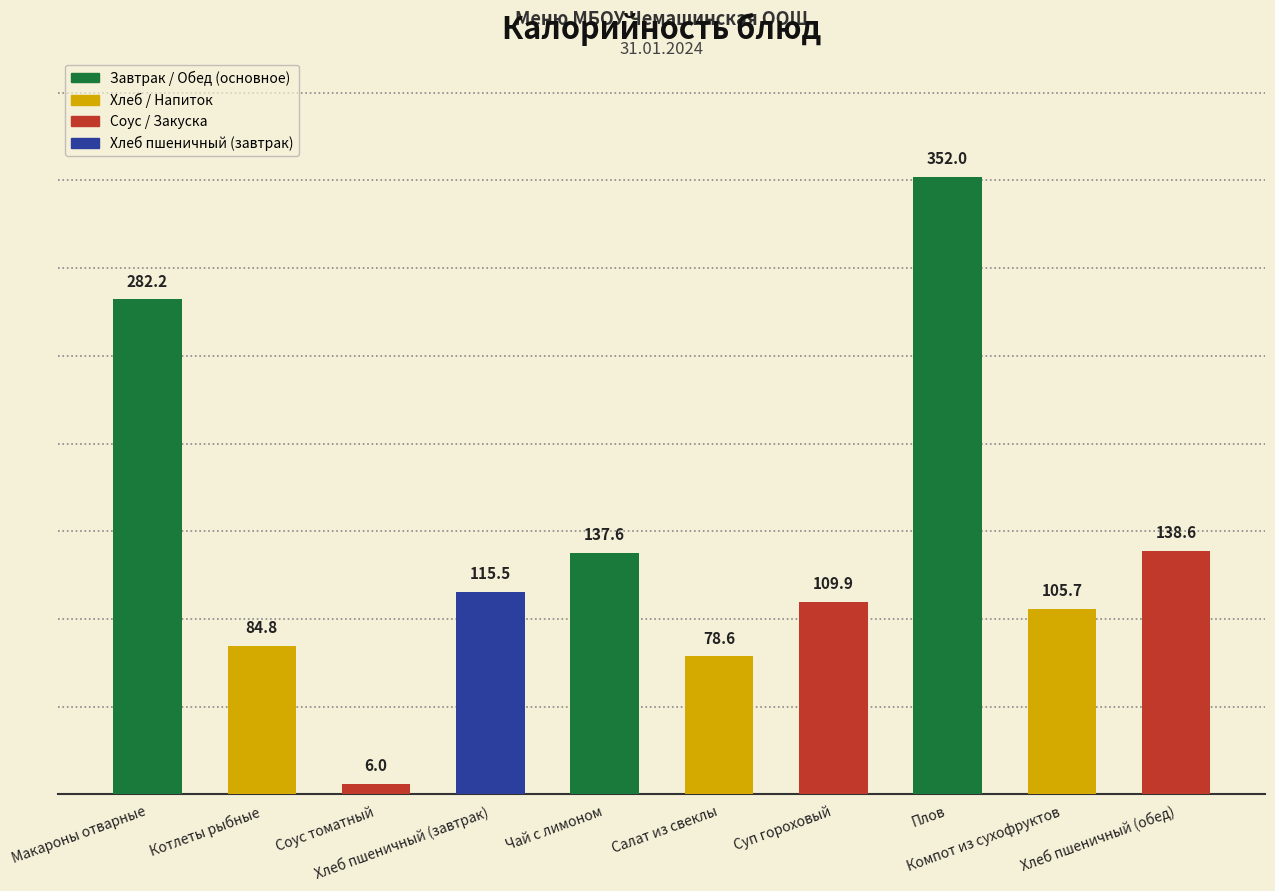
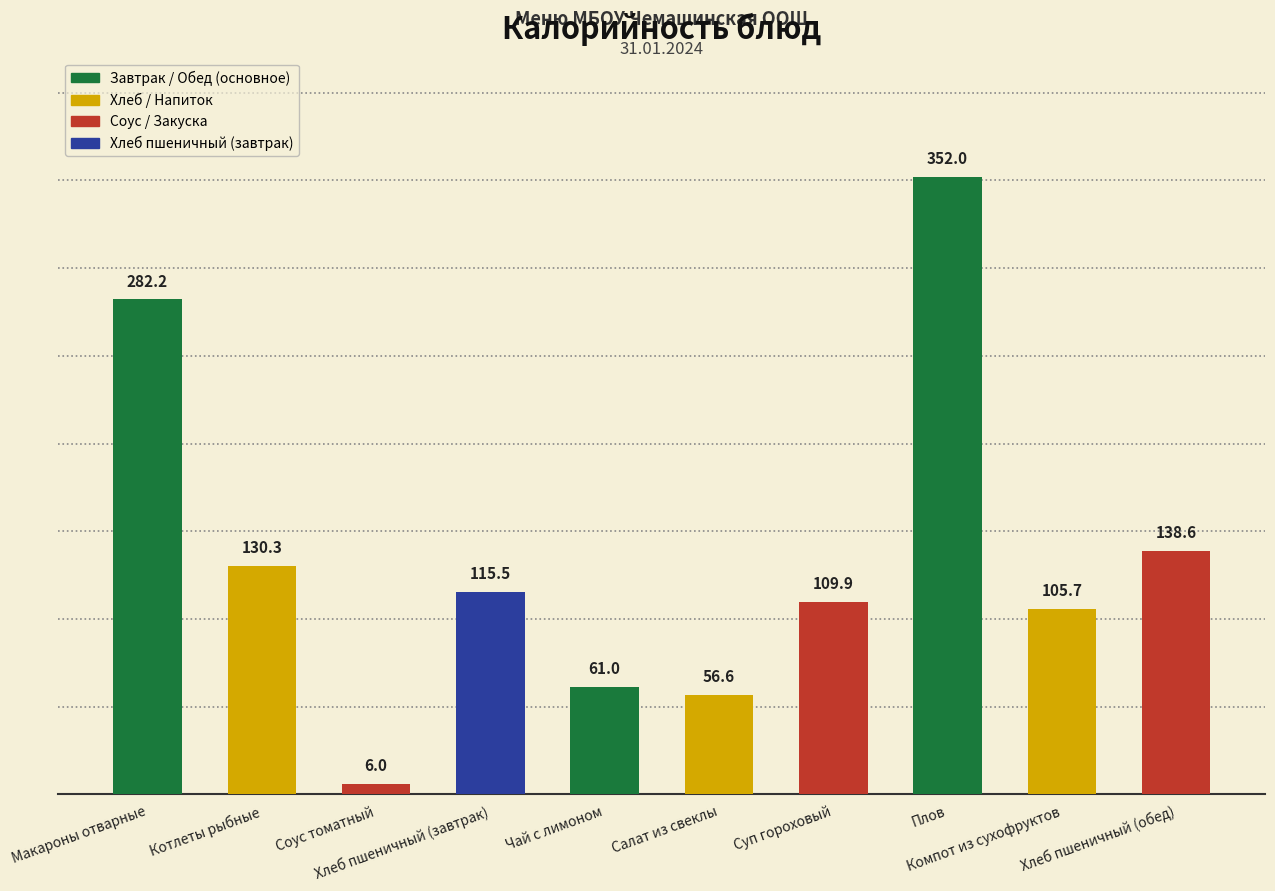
Котлеты рыбные: 84.8 -> 130.3
Чай с лимоном: 137.6 -> 61.0
Салат из свеклы: 78.6 -> 56.6
